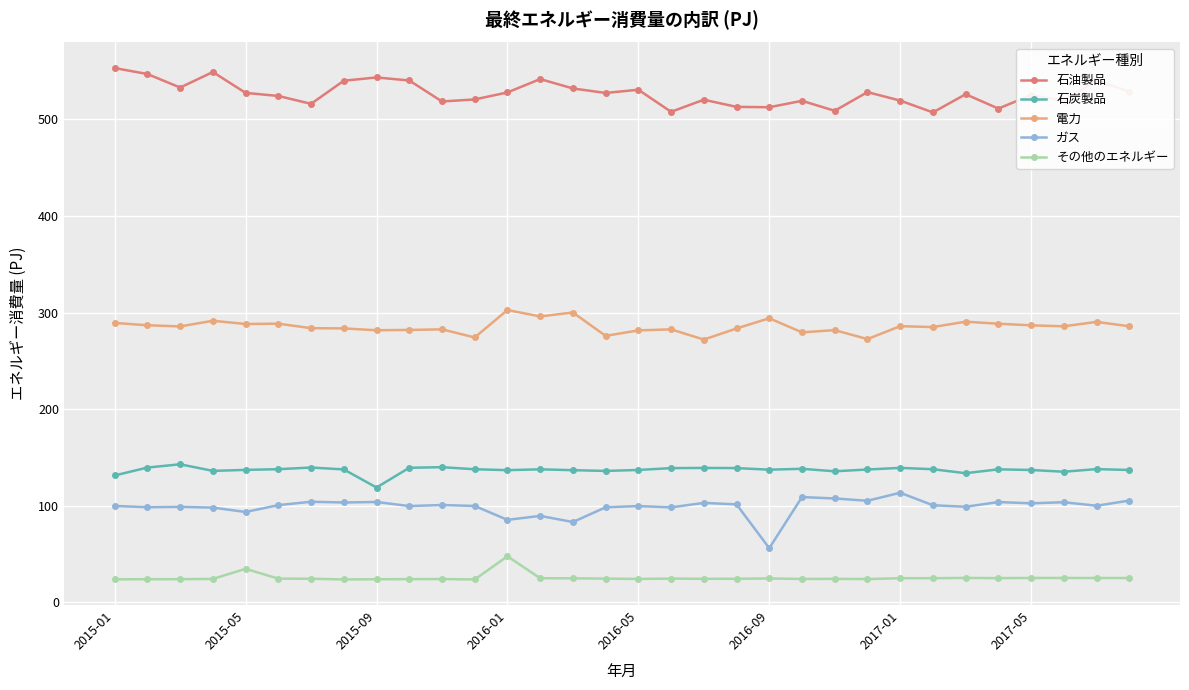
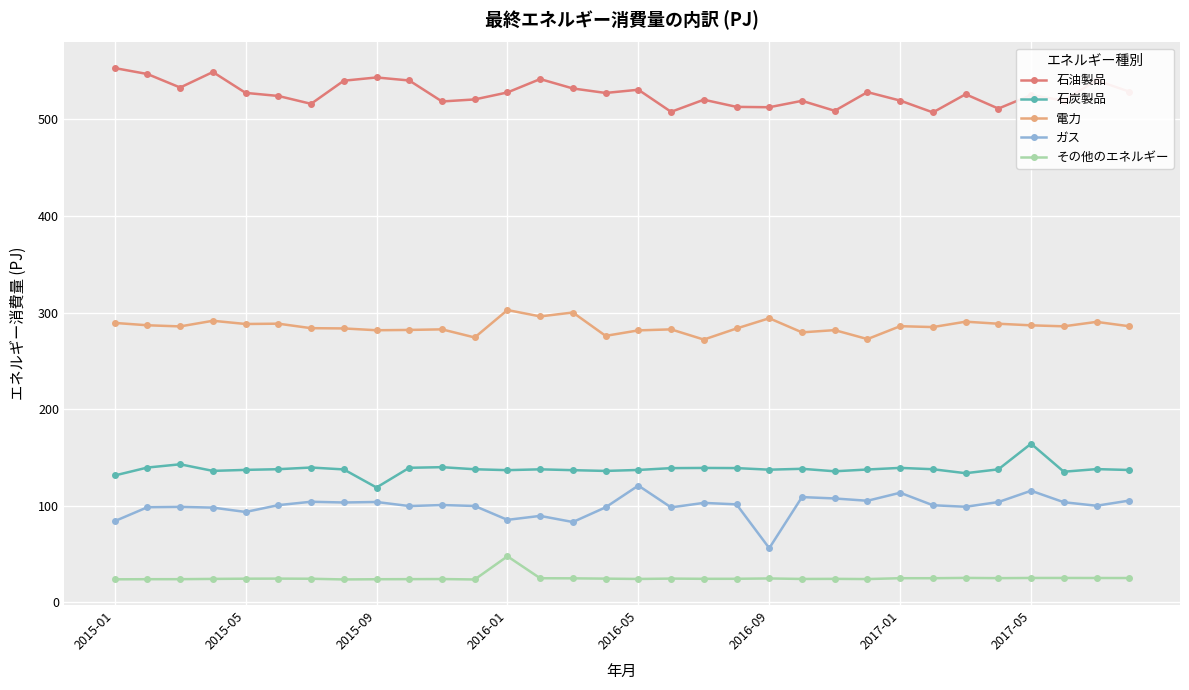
ガス, 2015-01: 100 -> 80
その他のエネルギー, 2015-05: 30 -> 20
ガス, 2016-05: 100 -> 120
石炭製品, 2017-05: 140 -> 160
ガス, 2017-05: 100 -> 120
